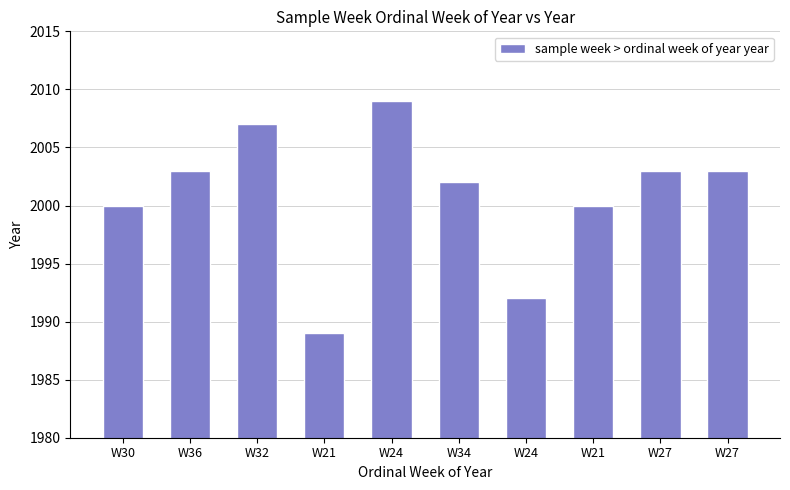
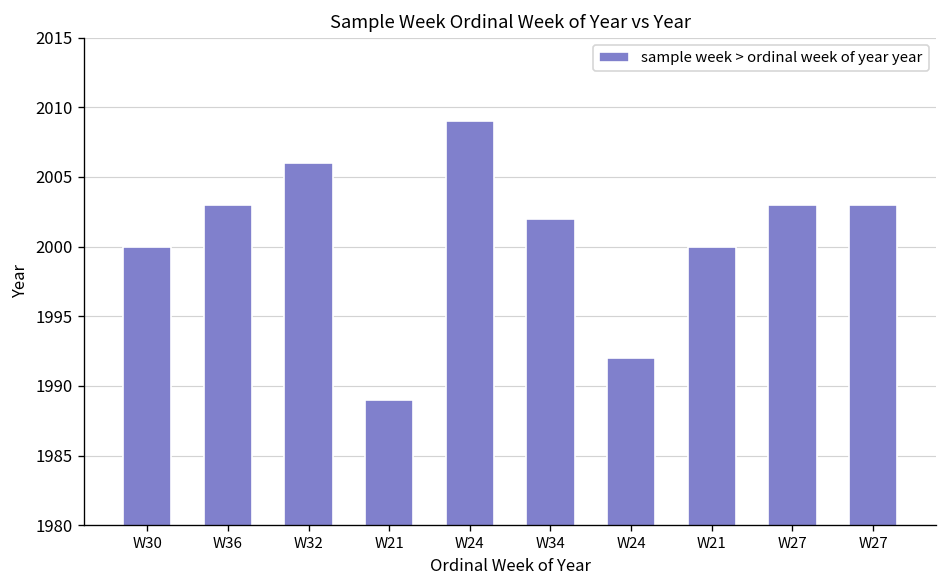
W32: 2007 -> 2006
